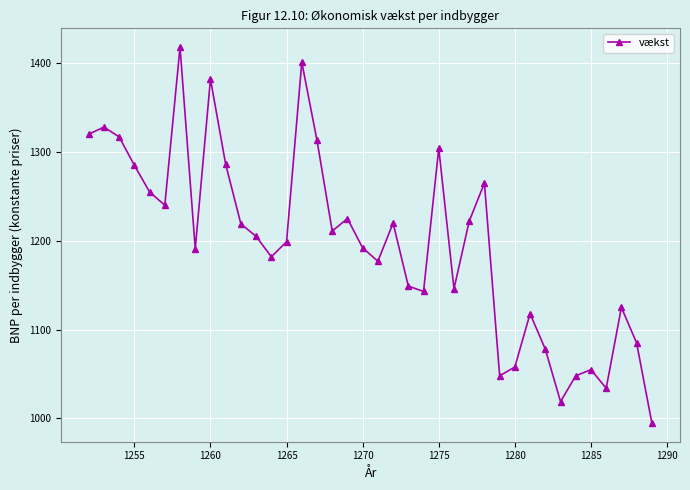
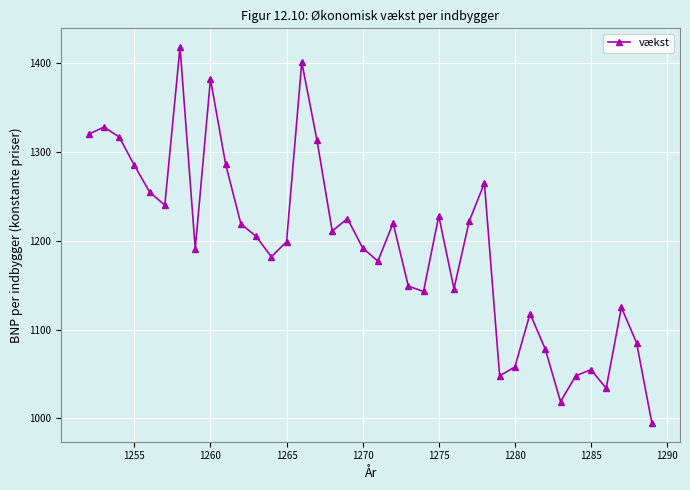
1275: 1300 -> 1230
